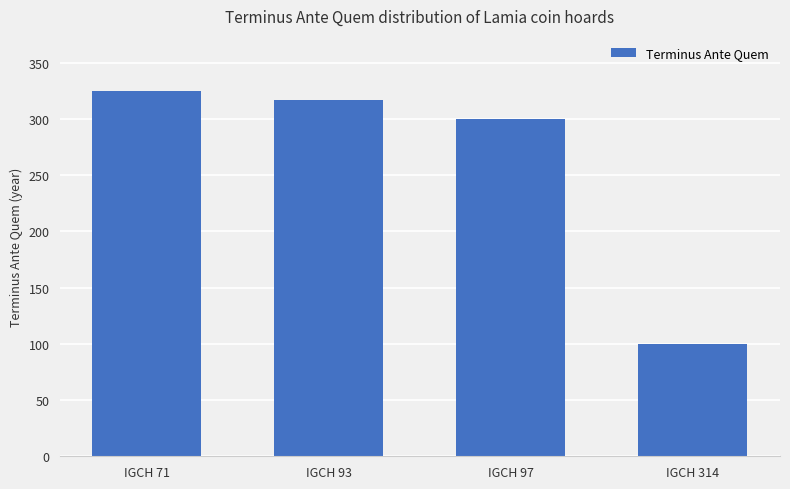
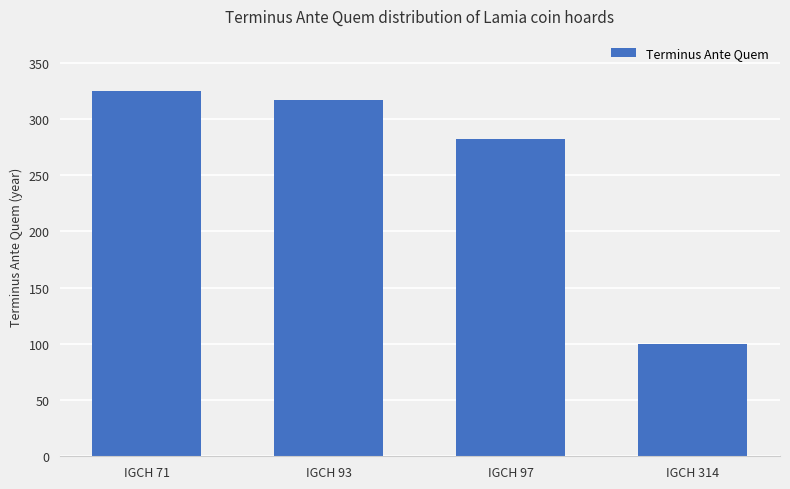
IGCH 97: 300 -> 282
